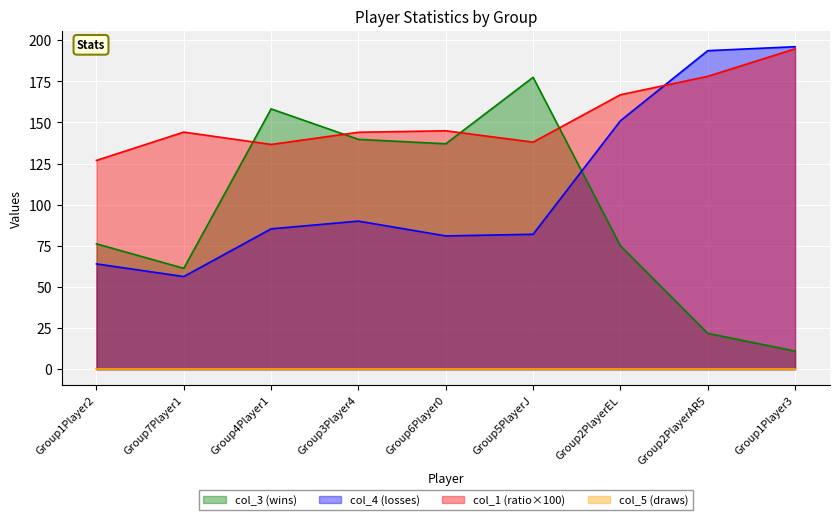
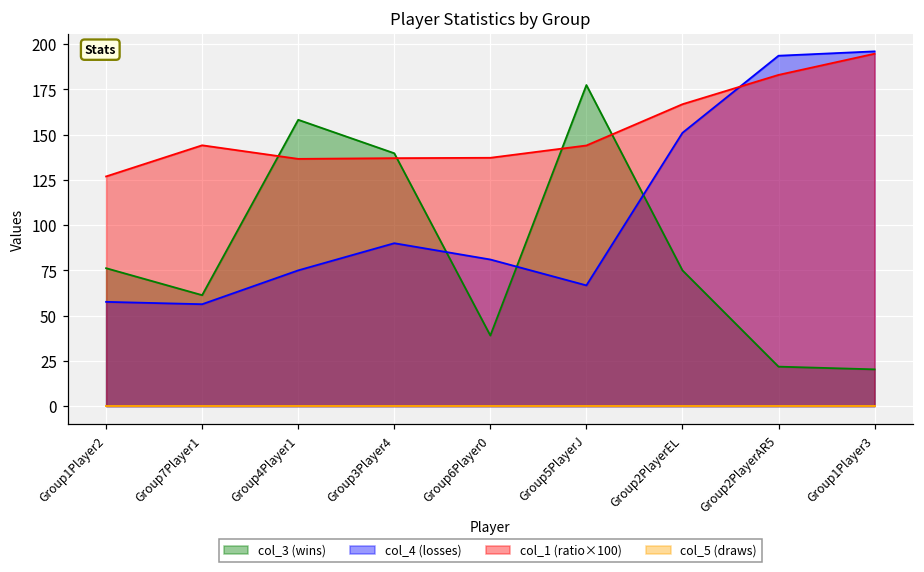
col_4 (losses), Group1Player2: 64 -> 58
col_4 (losses), Group4Player1: 85 -> 75
col_1 (ratio×100), Group3Player4: 144 -> 137
col_3 (wins), Group6Player0: 137 -> 39
col_1 (ratio×100), Group6Player0: 145 -> 137
col_4 (losses), Group5PlayerJ: 82 -> 67
col_1 (ratio×100), Group5PlayerJ: 138 -> 144
col_1 (ratio×100), Group2PlayerAR5: 178 -> 183
col_3 (wins), Group1Player3: 11 -> 20
